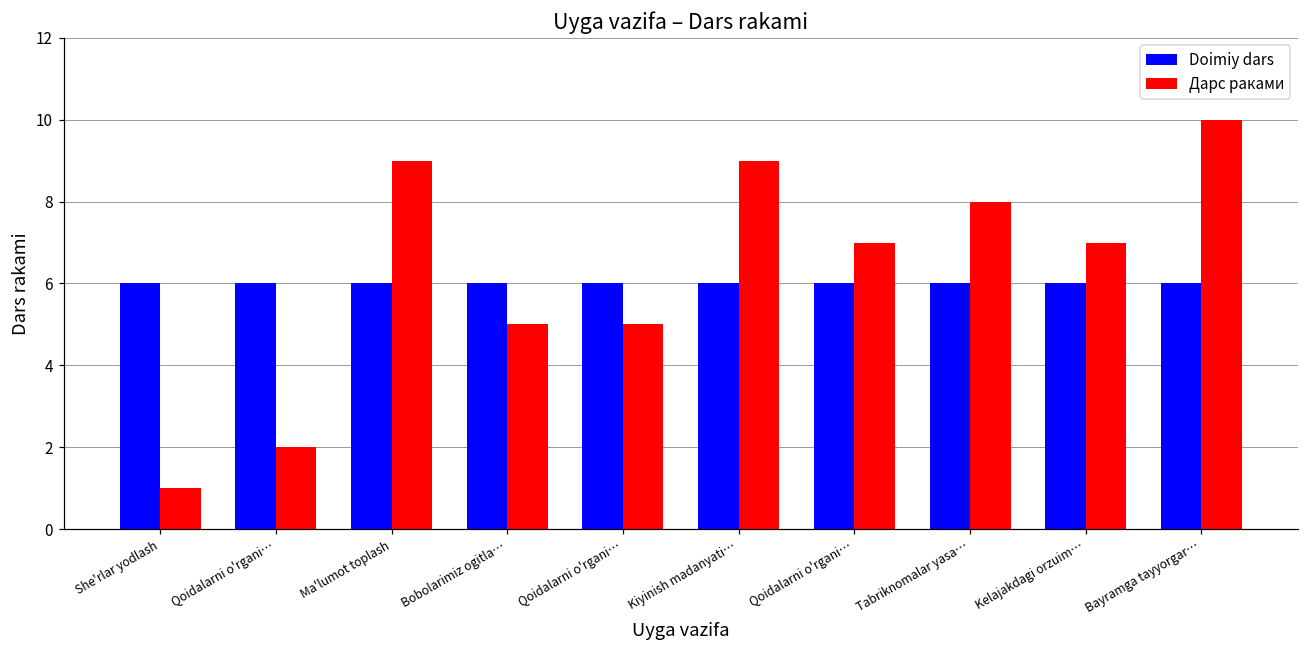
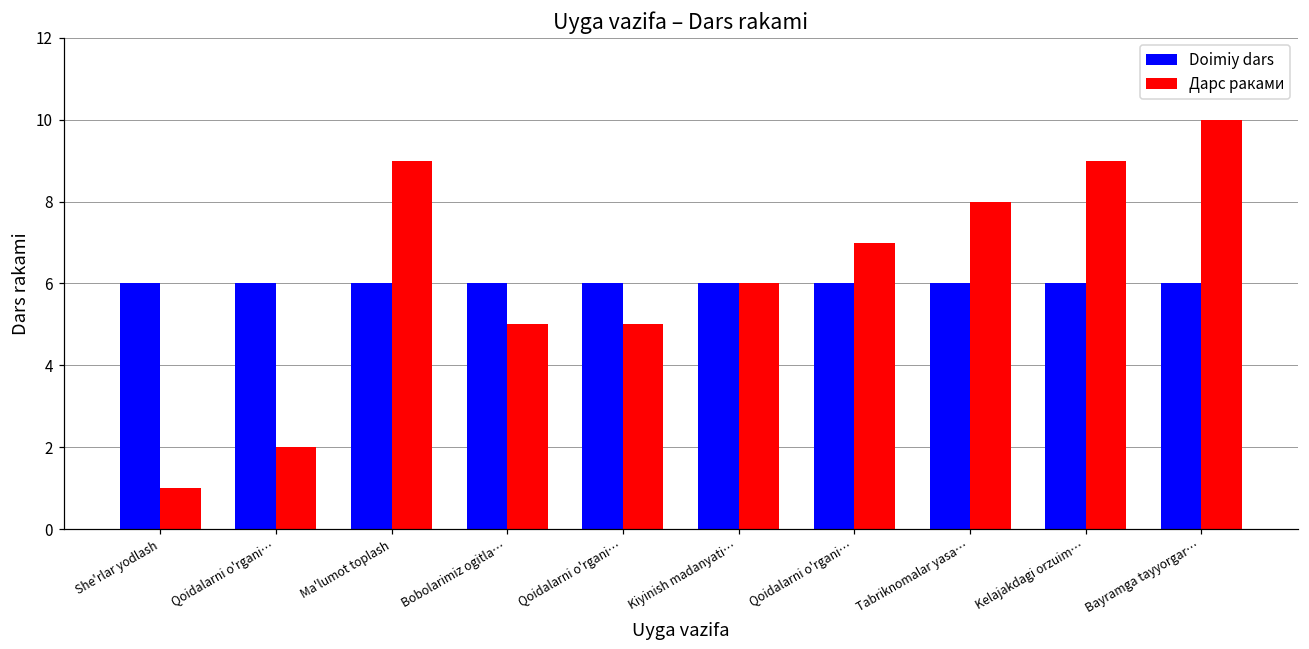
Дарс раками, Kiyinish madanyati…: 9 -> 6
Дарс раками, Kelajakdagi orzuim…: 7 -> 9
